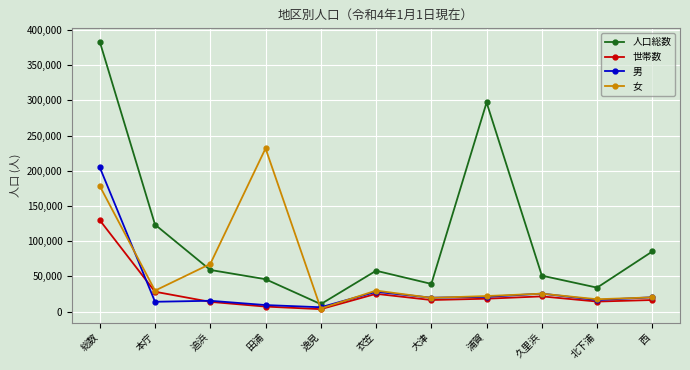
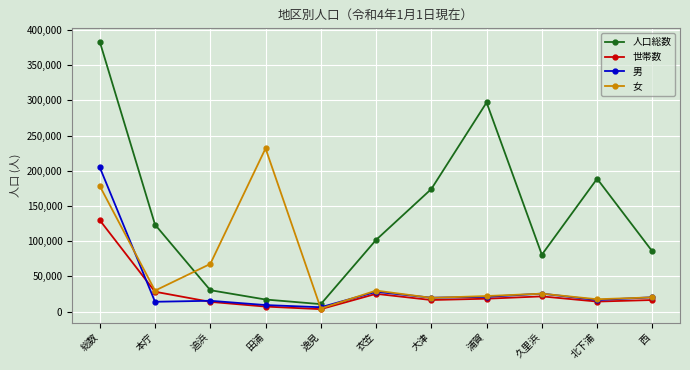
人口総数, 追浜: 60,000 -> 30,000
人口総数, 田浦: 50,000 -> 20,000
人口総数, 衣笠: 60,000 -> 100,000
人口総数, 大津: 40,000 -> 170,000
人口総数, 久里浜: 50,000 -> 80,000
人口総数, 北下浦: 30,000 -> 190,000
